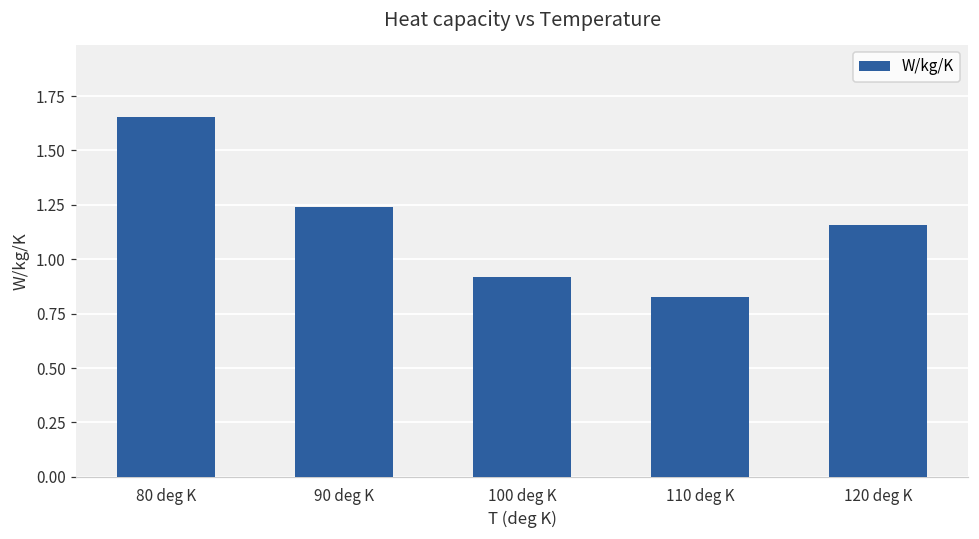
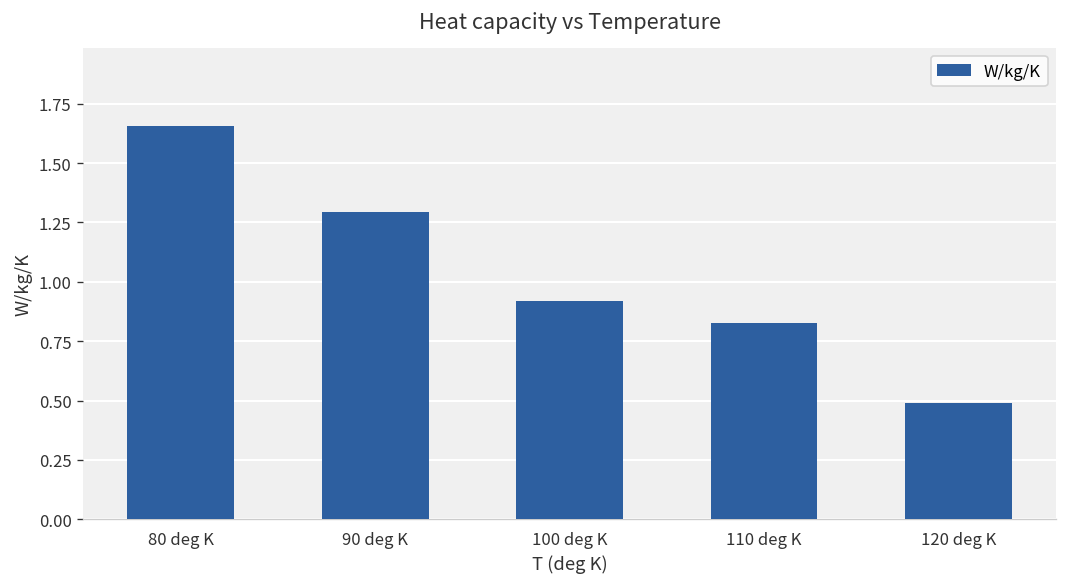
90 deg K: 1.24 -> 1.30
120 deg K: 1.16 -> 0.49
